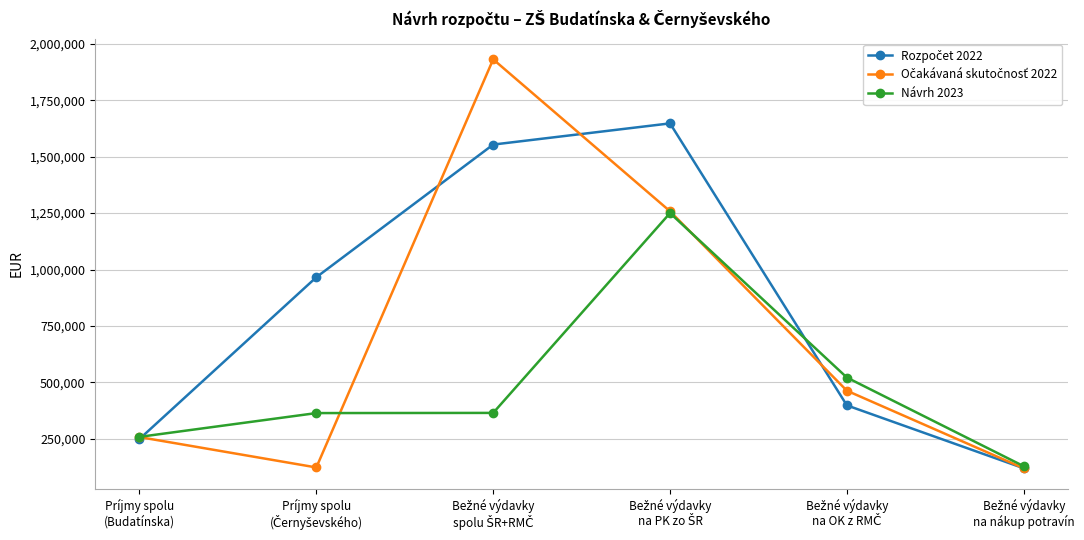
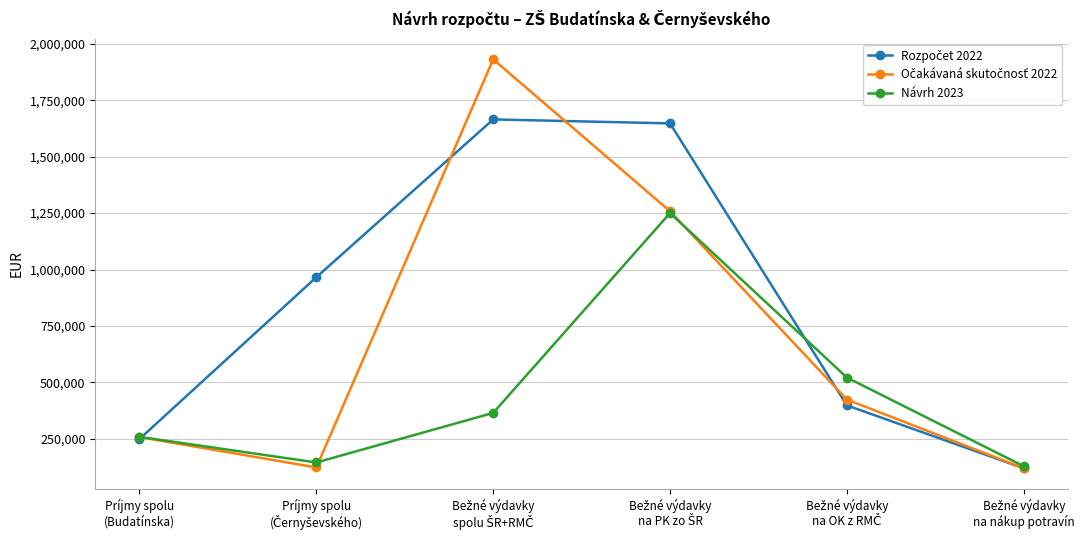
Návrh 2023, Príjmy spolu (Černyševského): 360,000 -> 150,000
Rozpočet 2022, Bežné výdavky spolu ŠR+RMČ: 1,550,000 -> 1,660,000
Očakávaná skutočnosť 2022, Bežné výdavky na OK z RMČ: 460,000 -> 420,000
